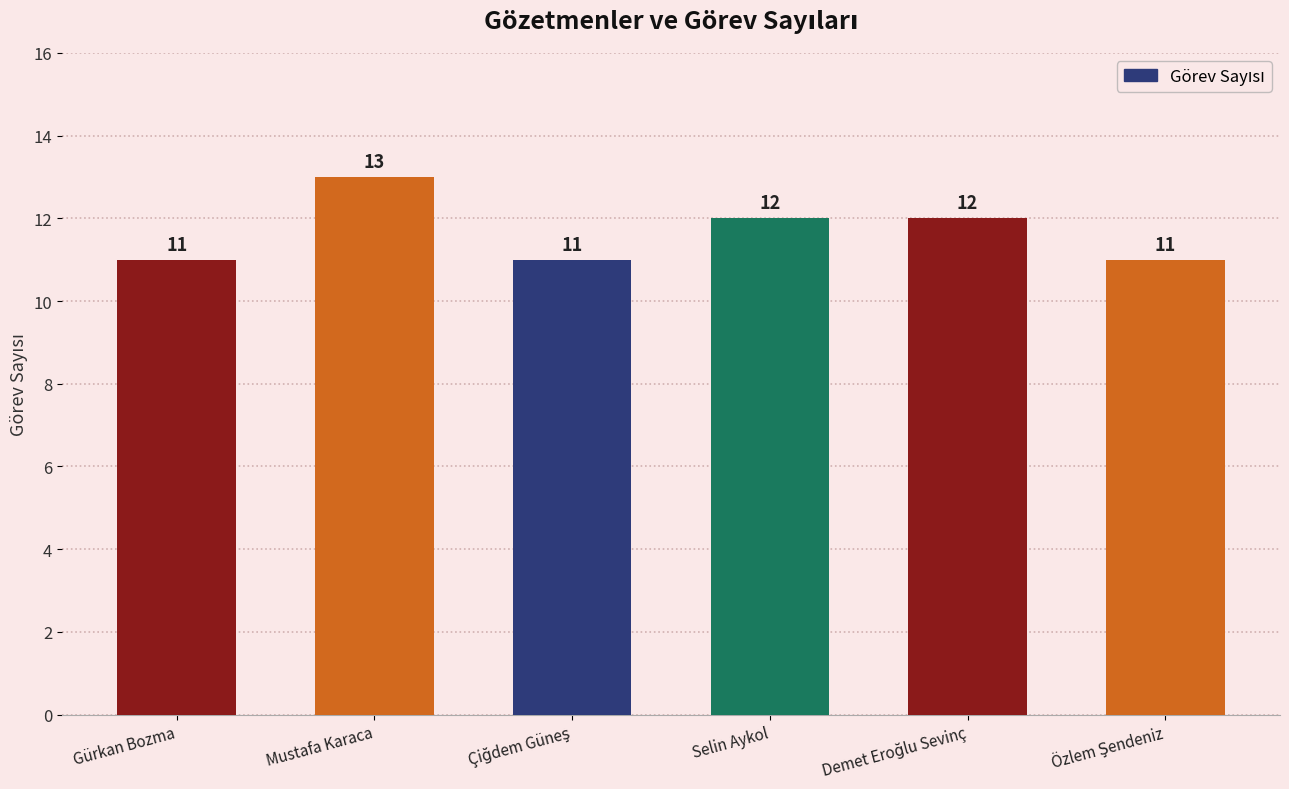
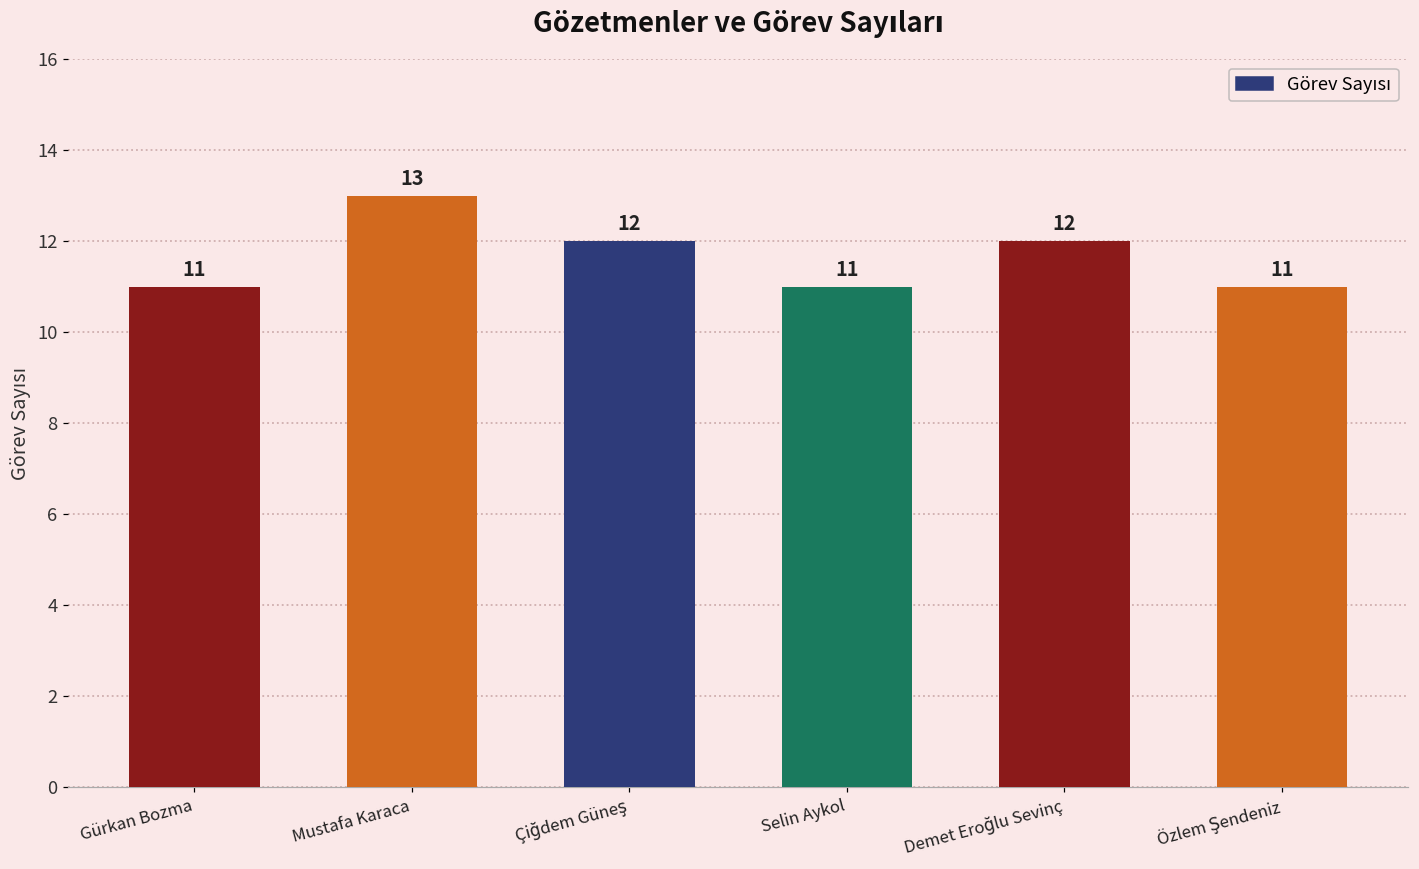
Çiğdem Güneş: 11 -> 12
Selin Aykol: 12 -> 11
